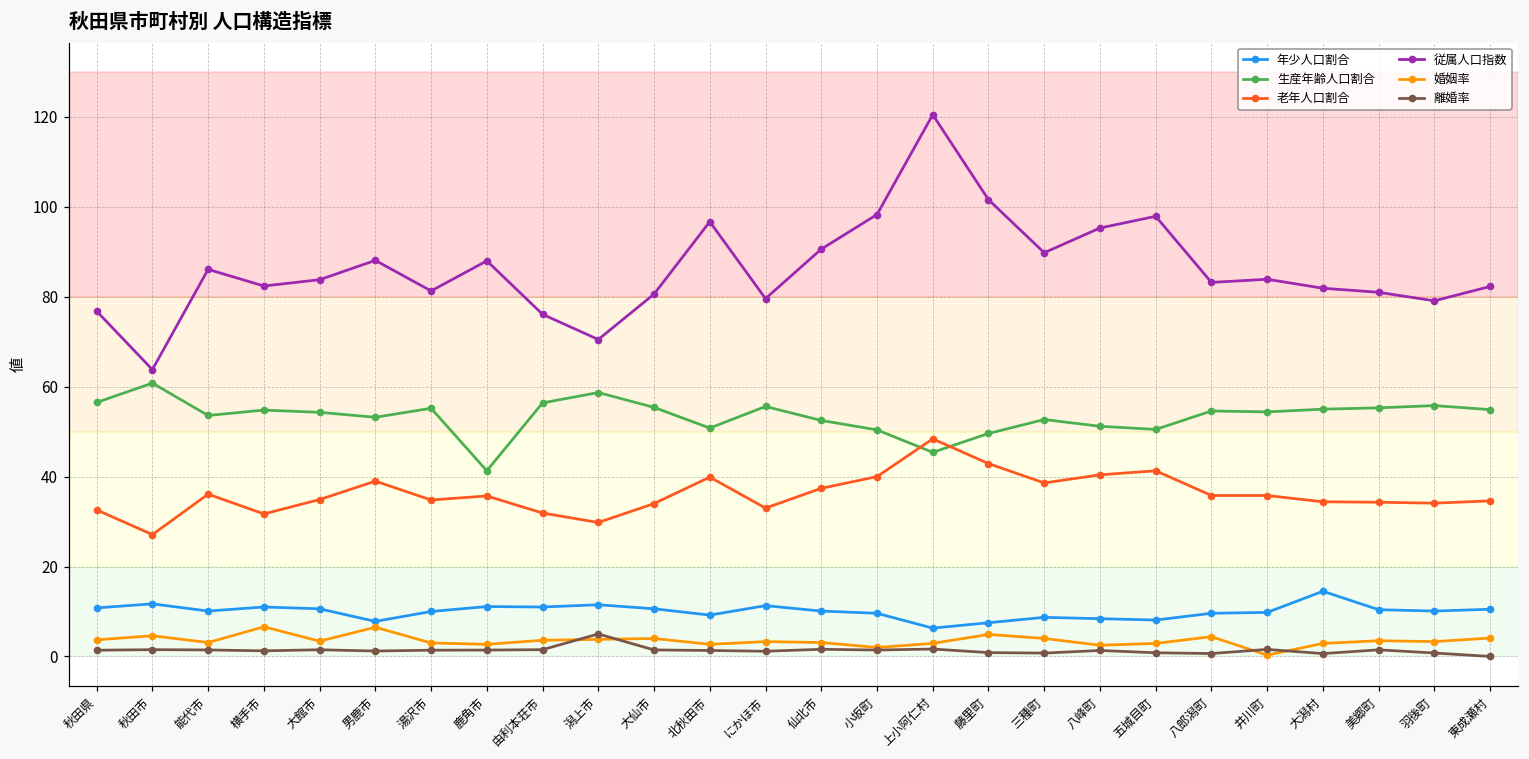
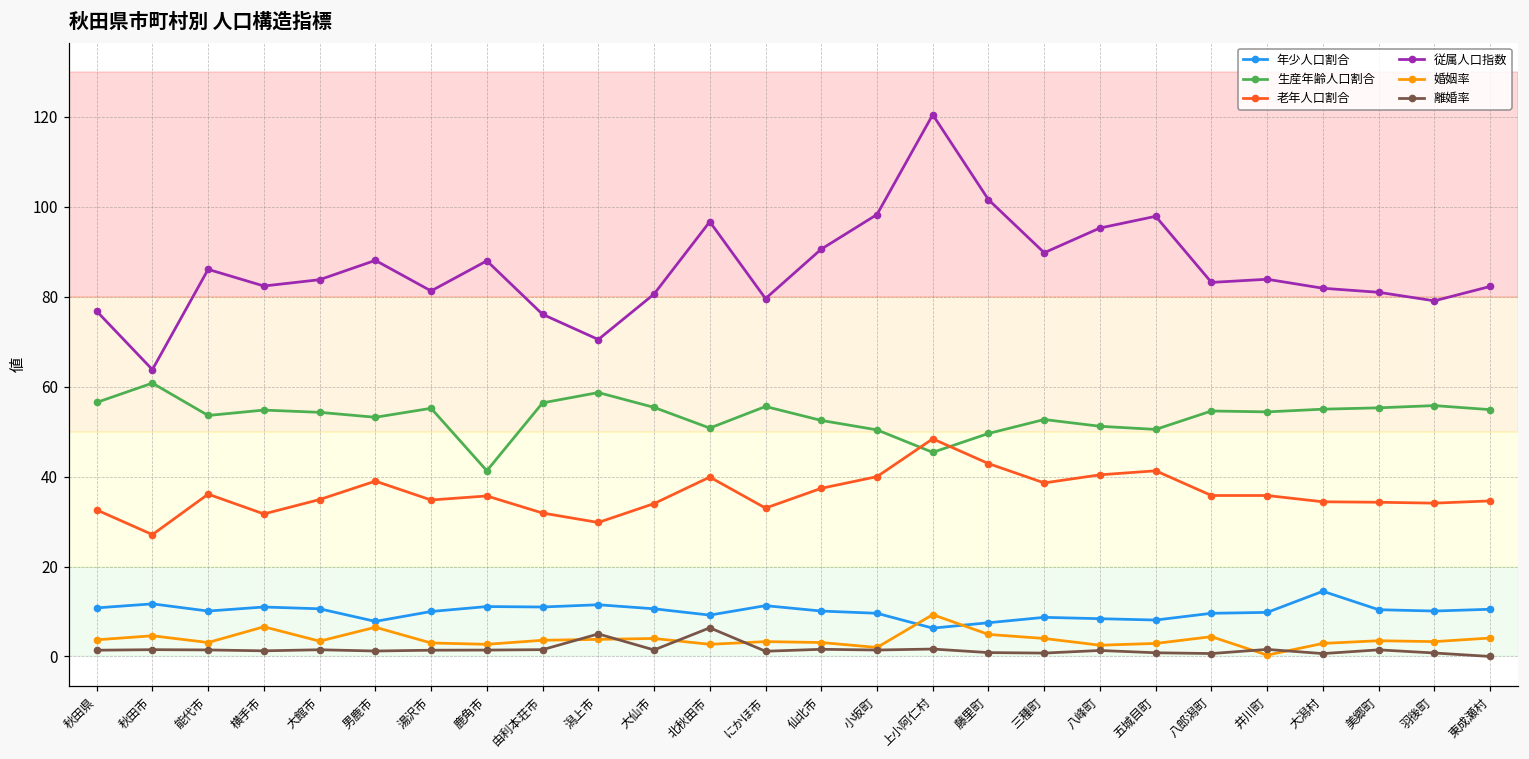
離婚率, 北秋田市: 1 -> 6
婚姻率, 上小阿仁村: 3 -> 9
